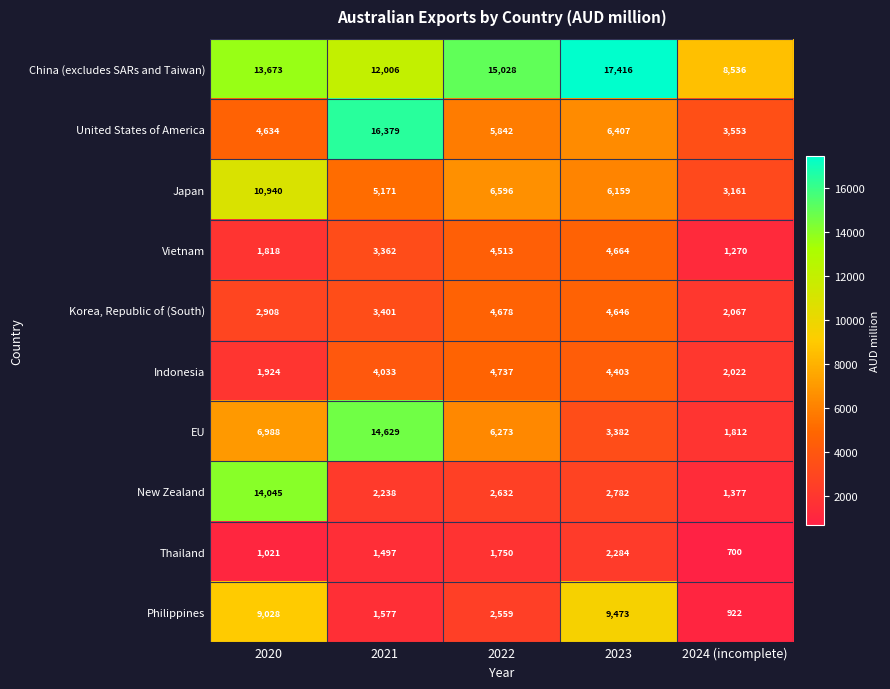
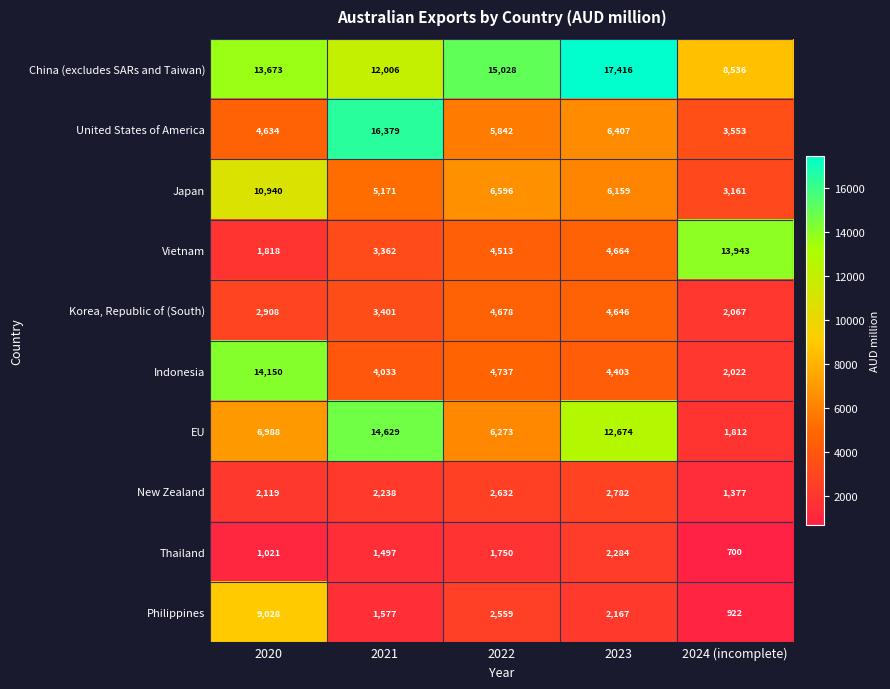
Vietnam, 2024 (incomplete): 1,270 -> 13,943
Indonesia, 2020: 1,924 -> 14,150
EU, 2023: 3,382 -> 12,674
New Zealand, 2020: 14,045 -> 2,119
Philippines, 2023: 9,473 -> 2,167
